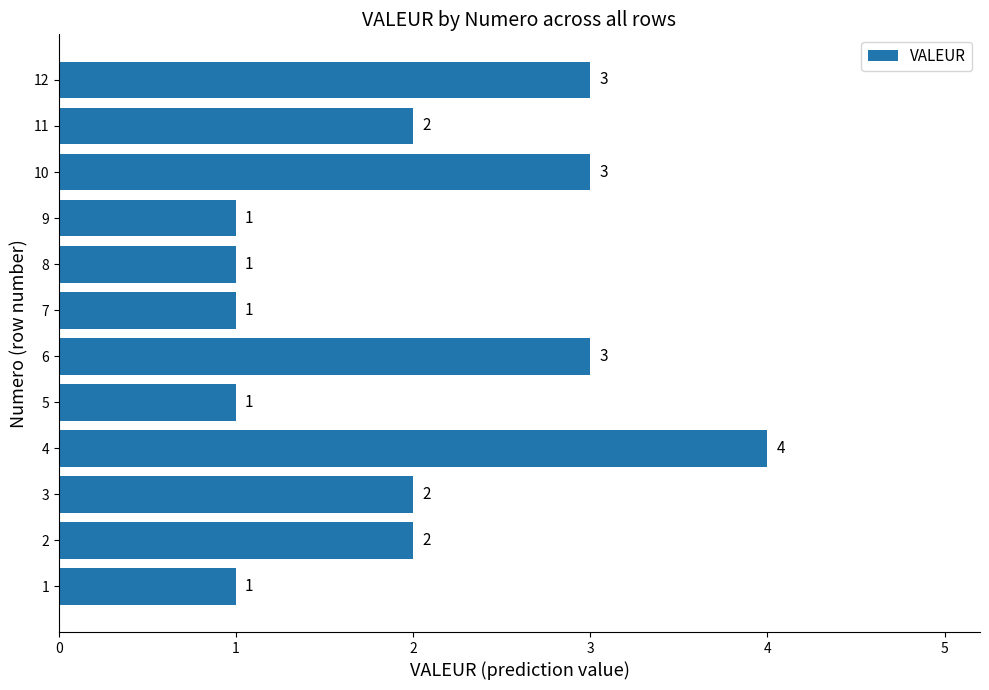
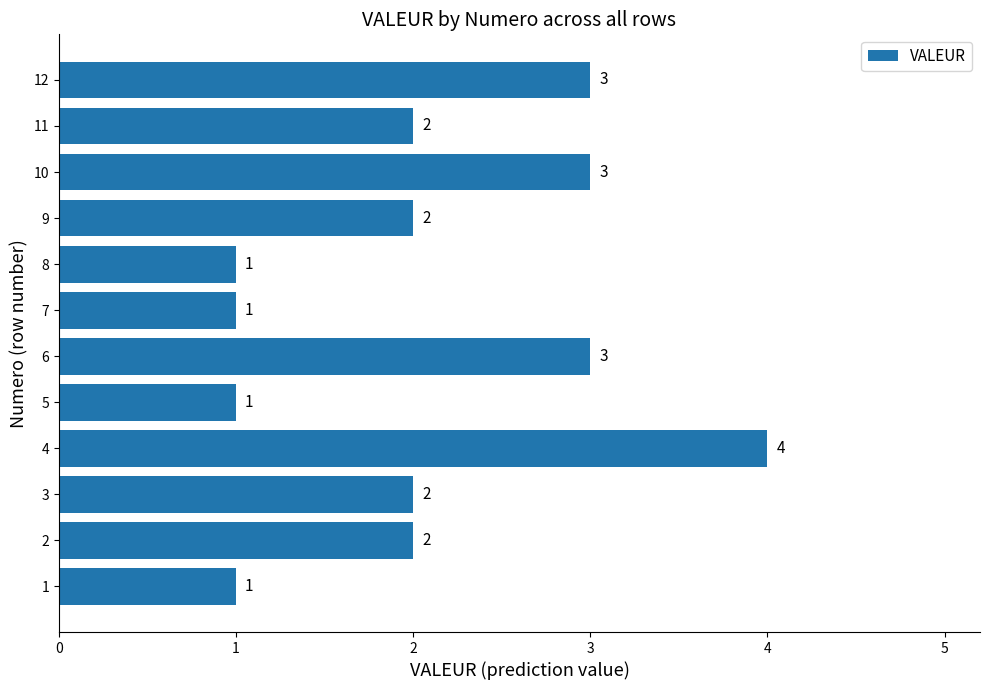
9: 1 -> 2
